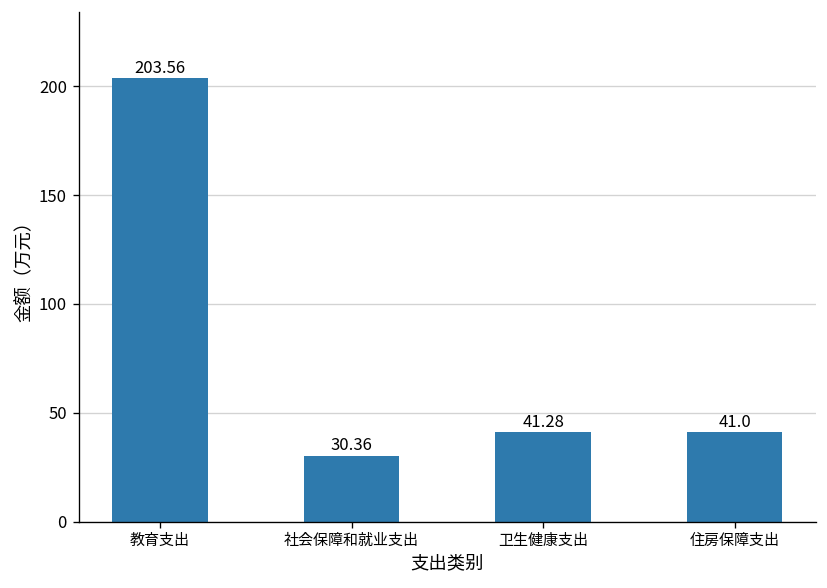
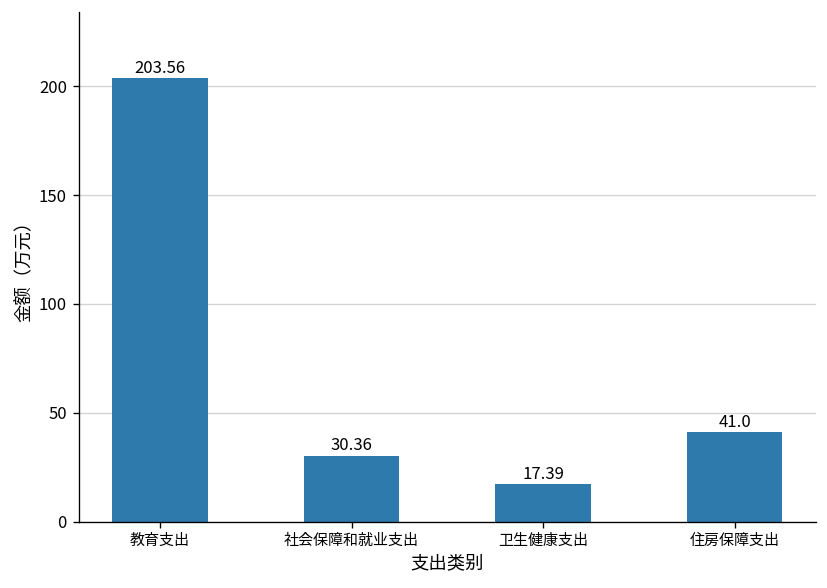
卫生健康支出: 41.28 -> 17.39
